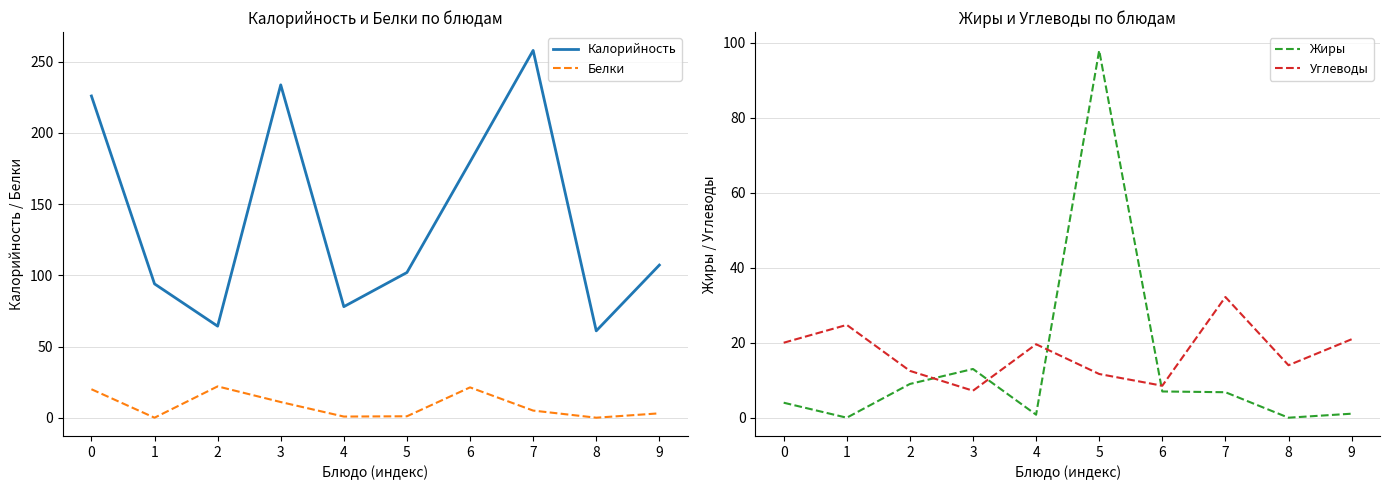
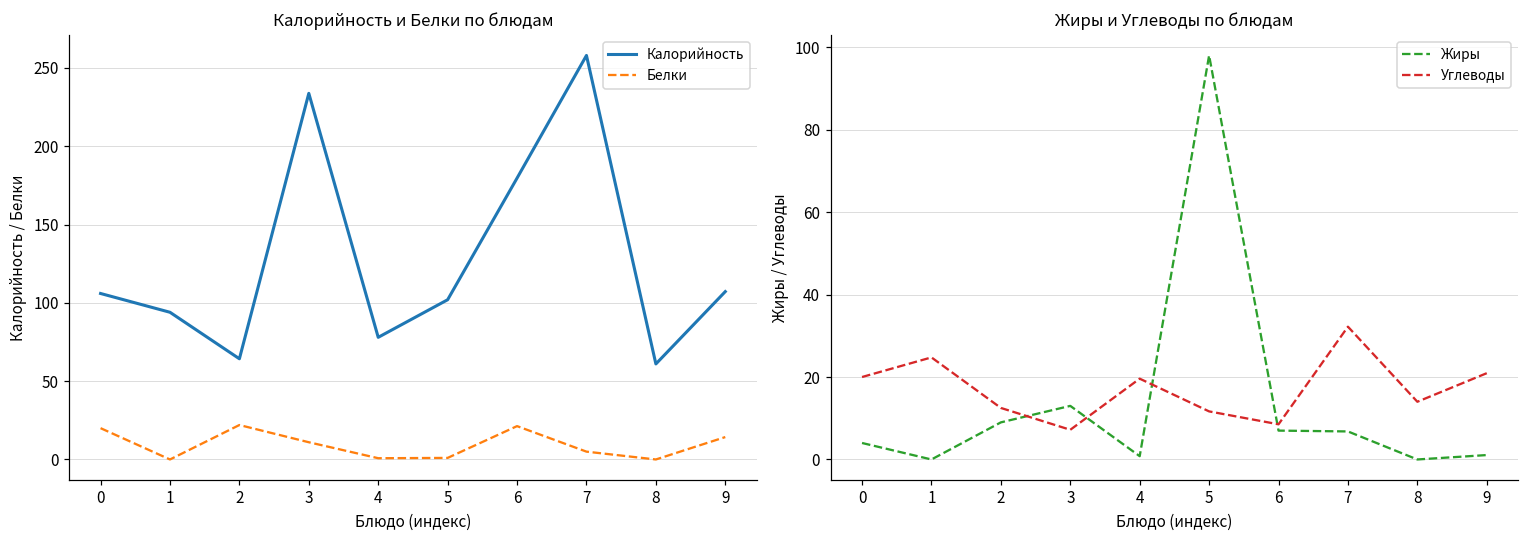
Калорийность и Белки по блюдам, Калорийность, 0: 226 -> 106
Калорийность и Белки по блюдам, Белки, 9: 3 -> 14
